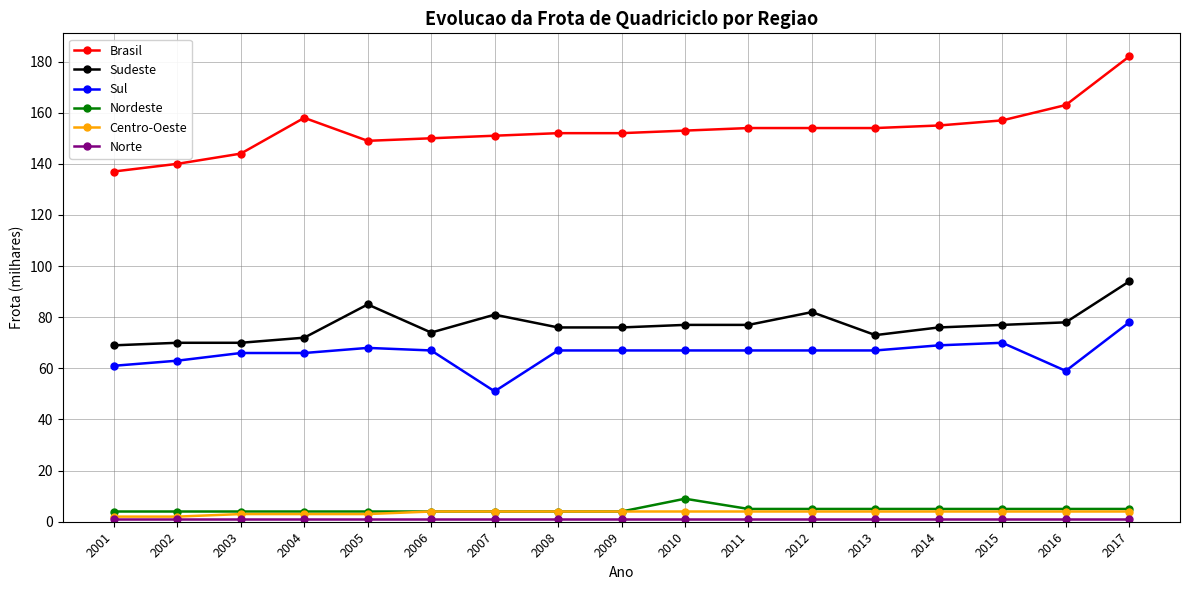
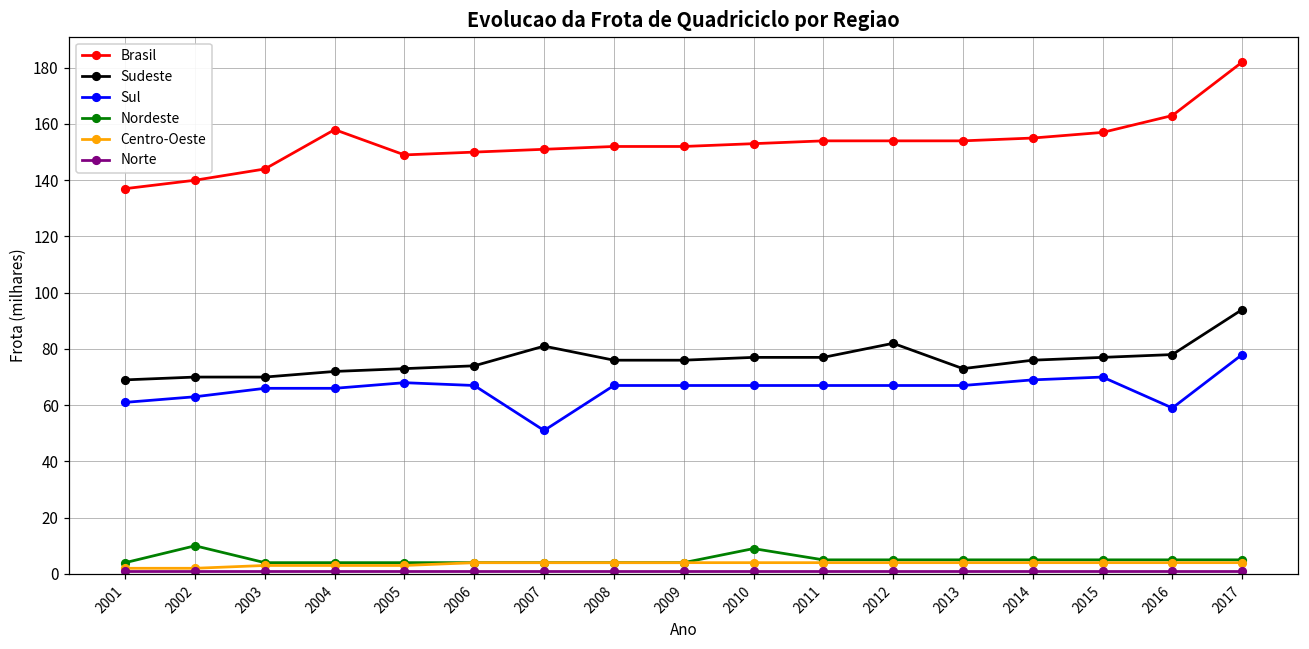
Nordeste, 2002: 4 -> 10
Sudeste, 2005: 85 -> 73
